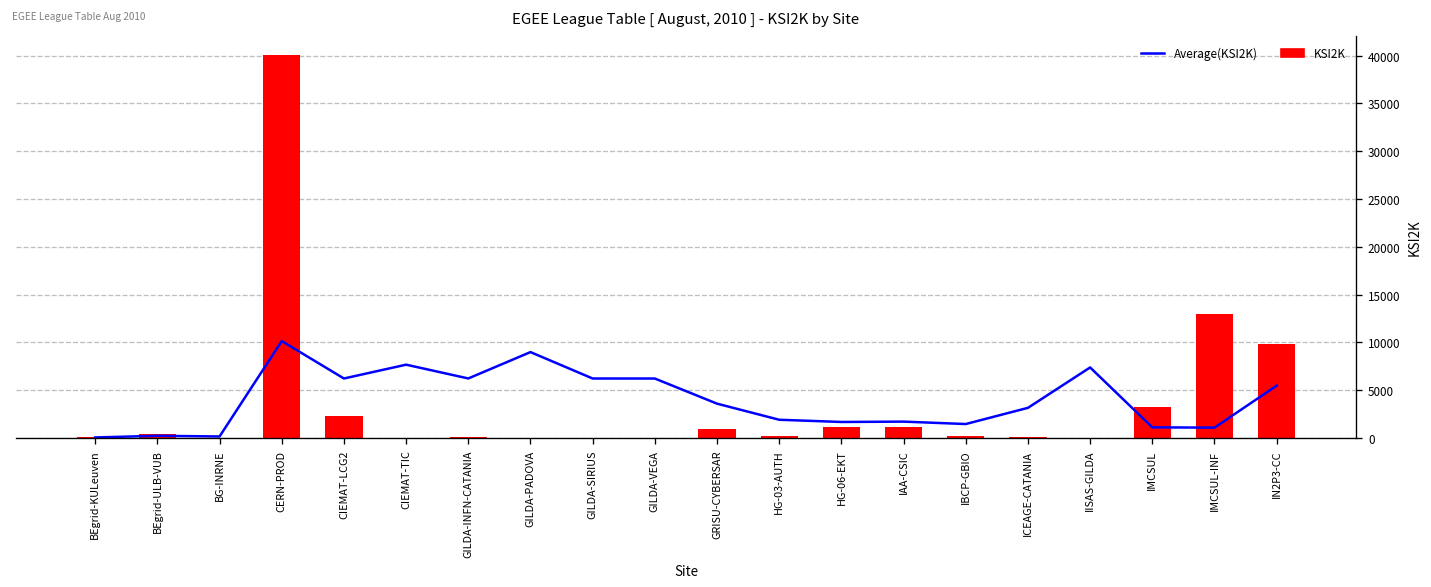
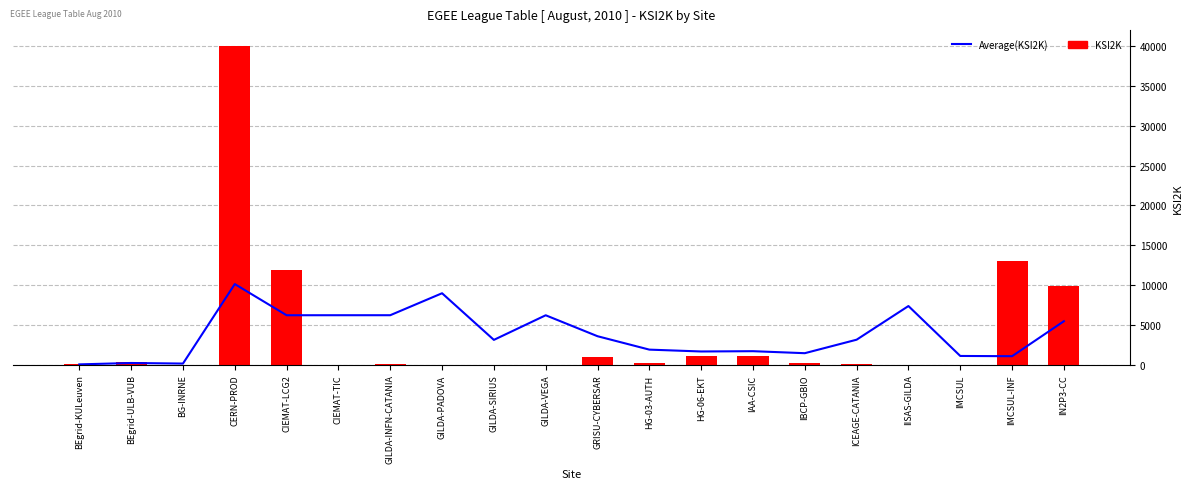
KSI2K, CIEMAT-LCG2: 2000 -> 12000
Average(KSI2K), CIEMAT-TIC: 8000 -> 6000
Average(KSI2K), GILDA-SIRIUS: 6000 -> 3000
KSI2K, IMCSUL: 3000 -> 0
